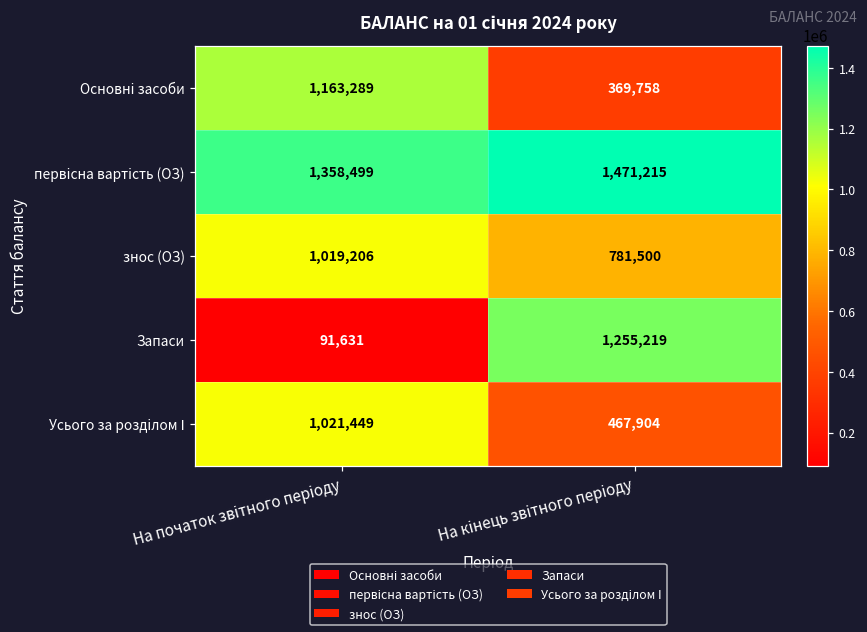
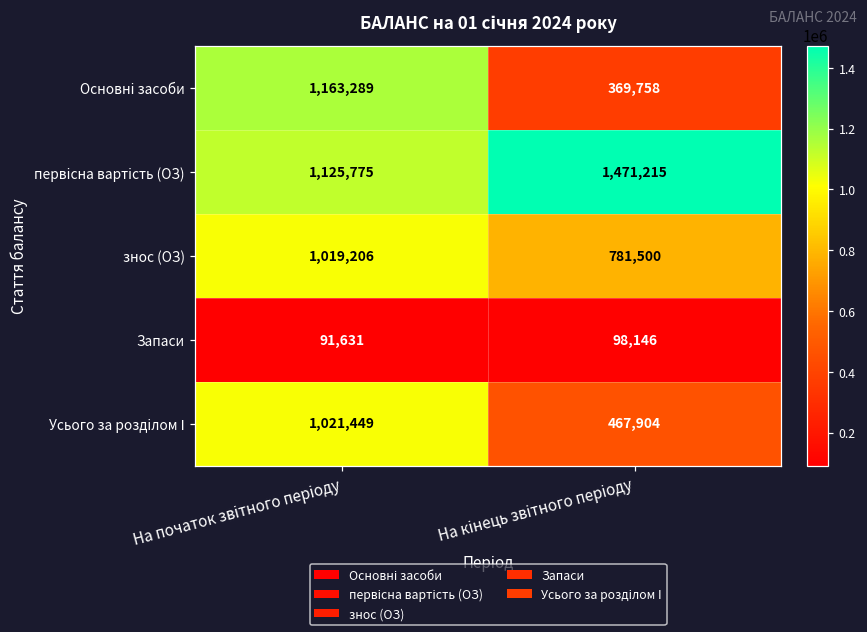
первісна вартість (ОЗ), На початок звітного періоду: 1,358,499 -> 1,125,775
Запаси, На кінець звітного періоду: 1,255,219 -> 98,146
